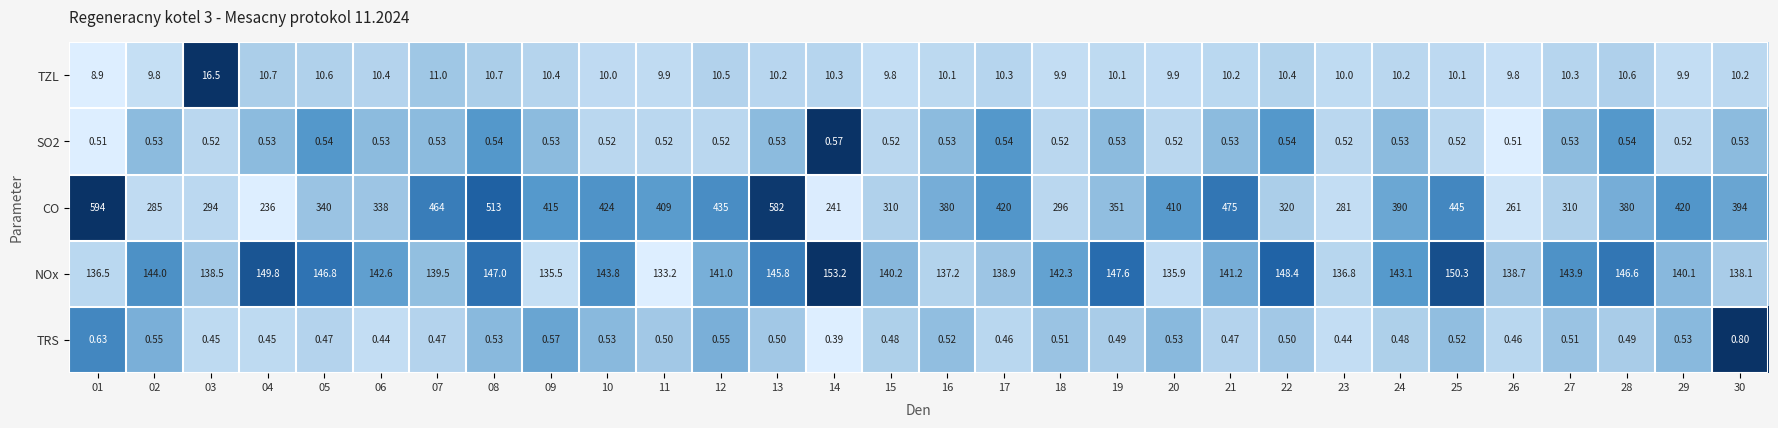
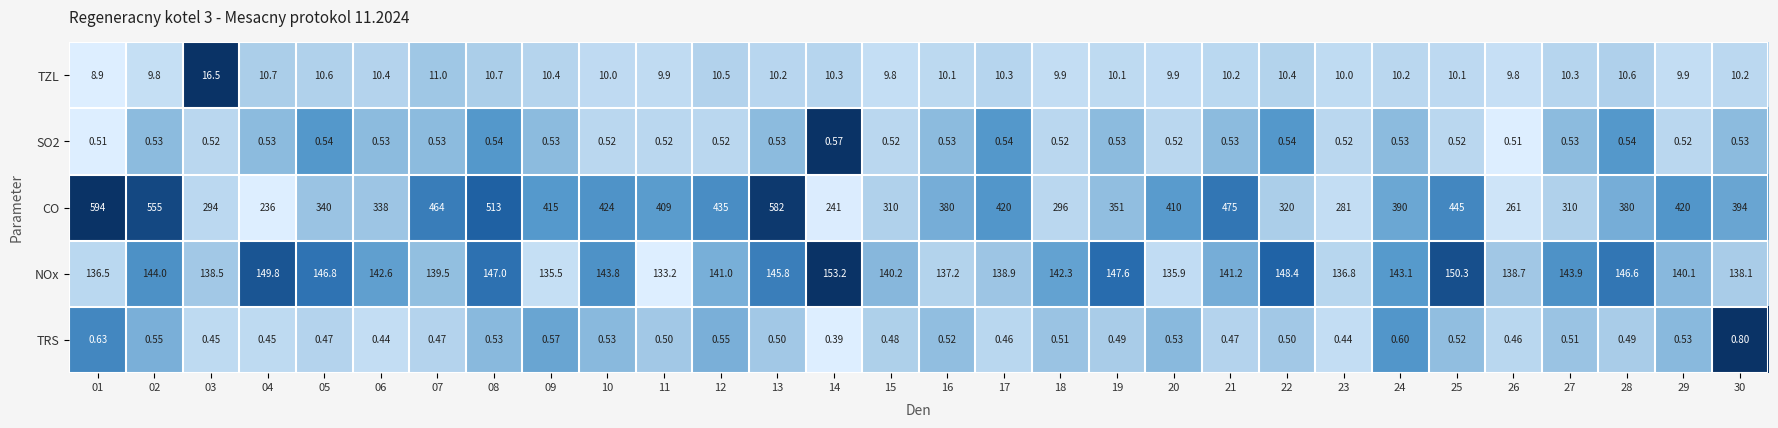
CO, 02: 285 -> 555
TRS, 24: 0.48 -> 0.60
